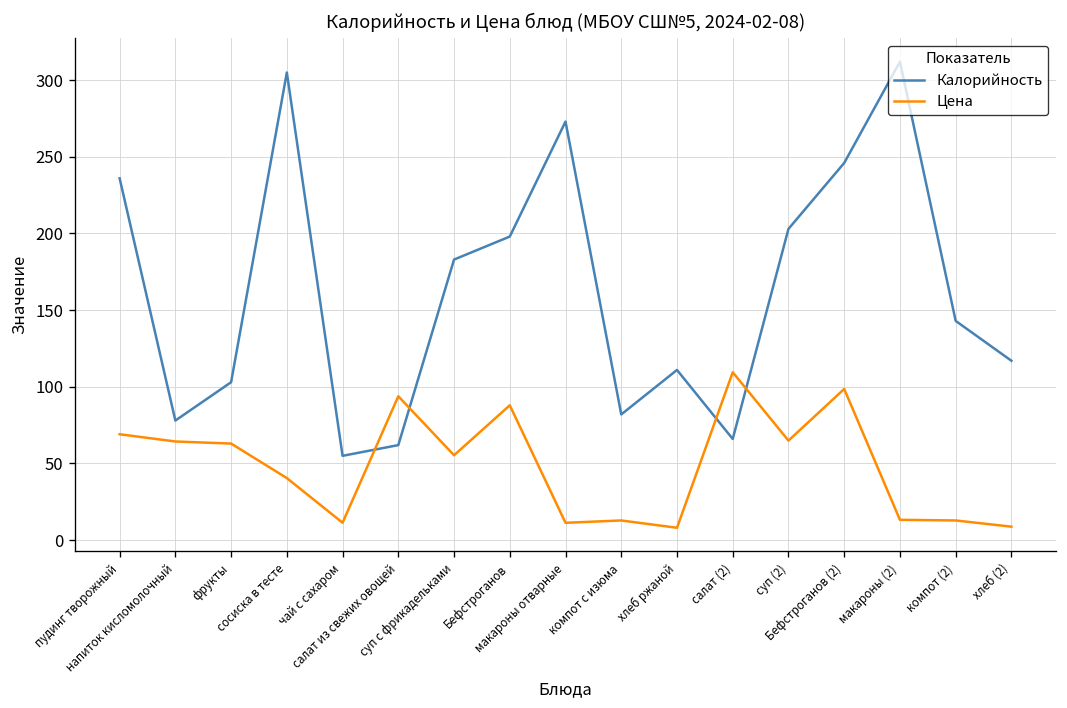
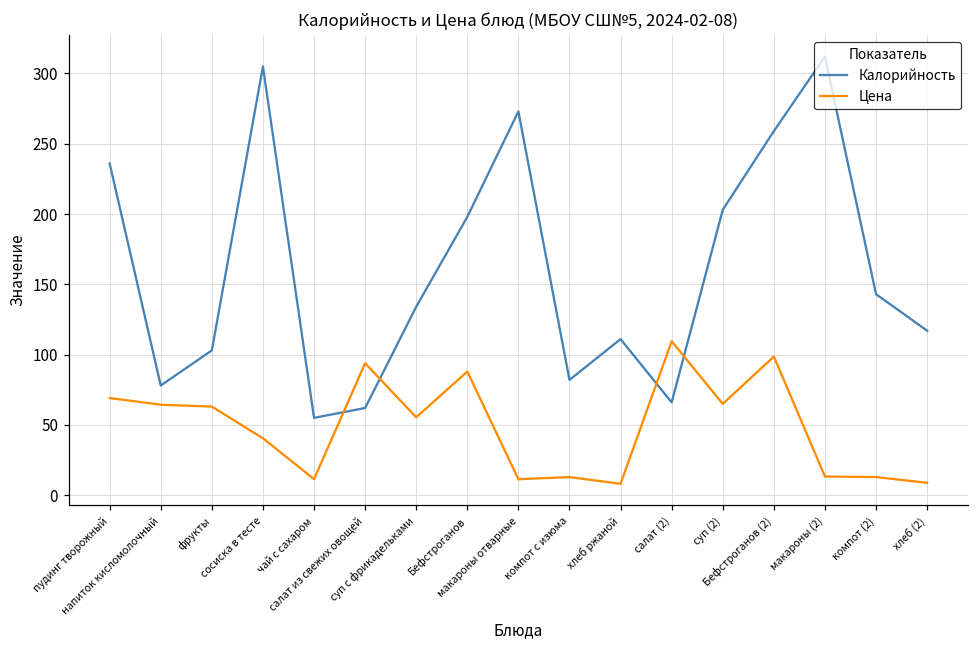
Калорийность, суп с фрикадельками: 183 -> 134
Калорийность, Бефстроганов (2): 246 -> 259
